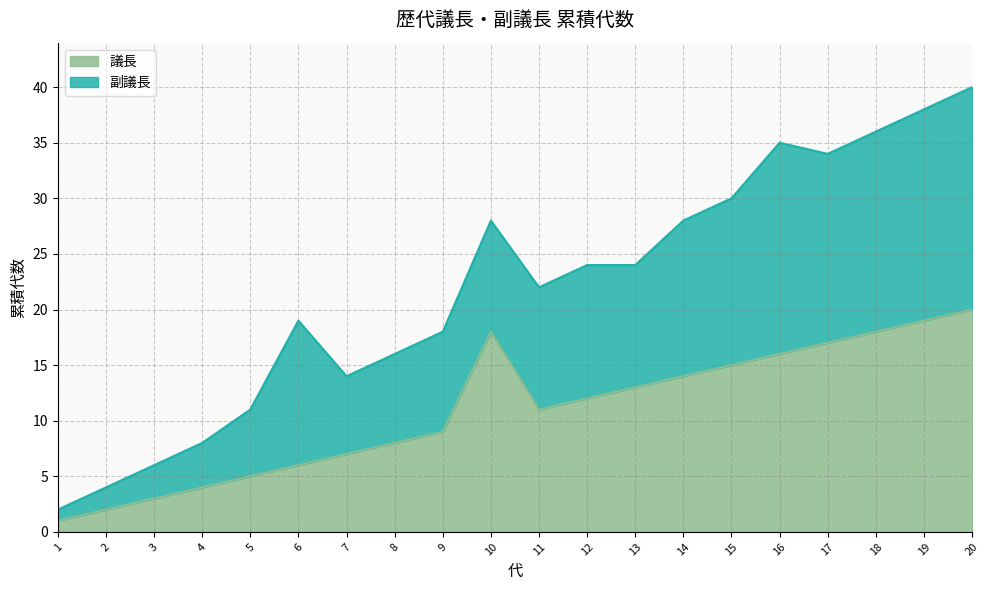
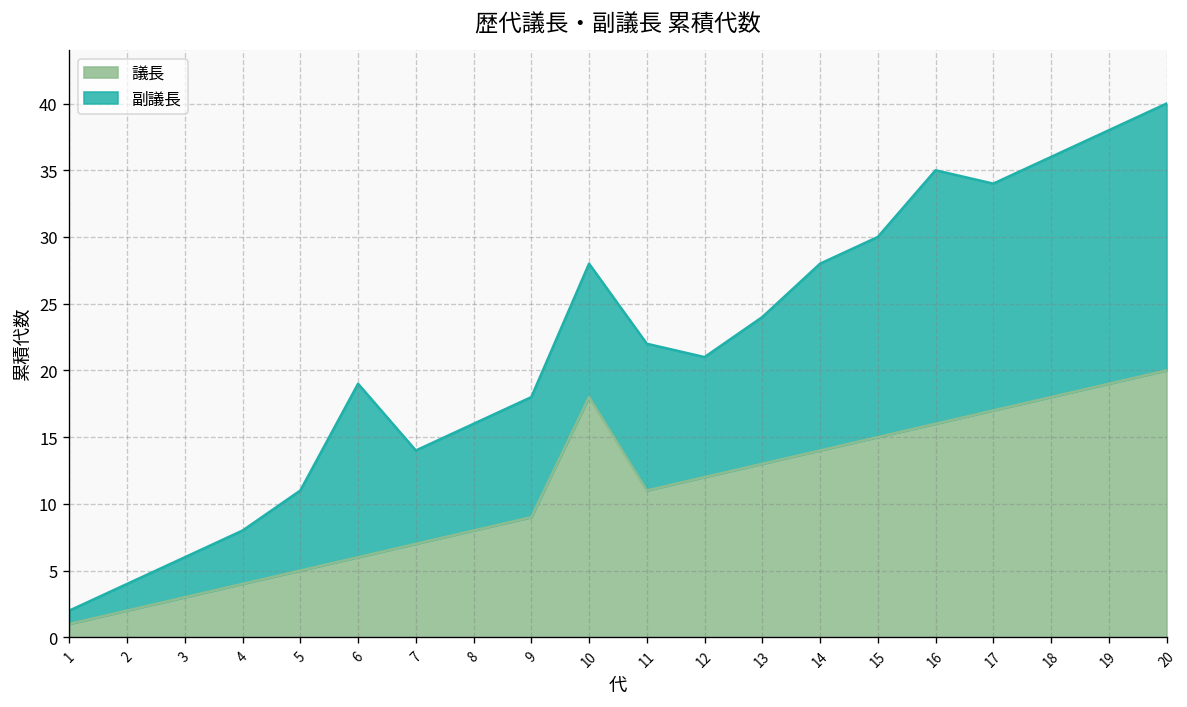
副議長, 12: 12 -> 9
